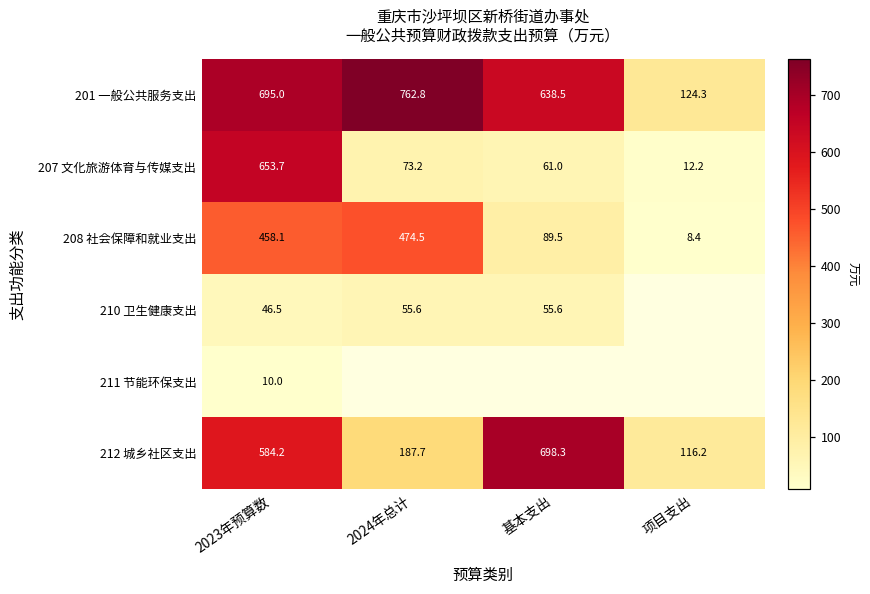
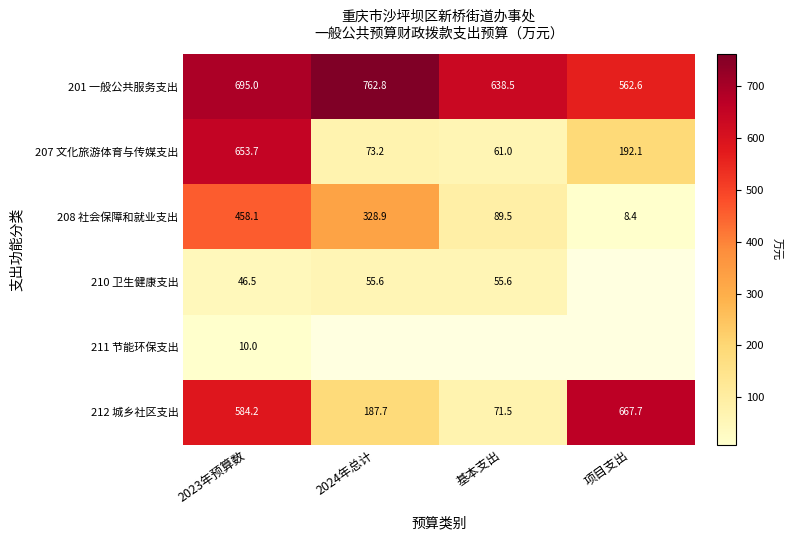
201 一般公共服务支出, 项目支出: 124.3 -> 562.6
207 文化旅游体育与传媒支出, 项目支出: 12.2 -> 192.1
208 社会保障和就业支出, 2024年总计: 474.5 -> 328.9
212 城乡社区支出, 基本支出: 698.3 -> 71.5
212 城乡社区支出, 项目支出: 116.2 -> 667.7
